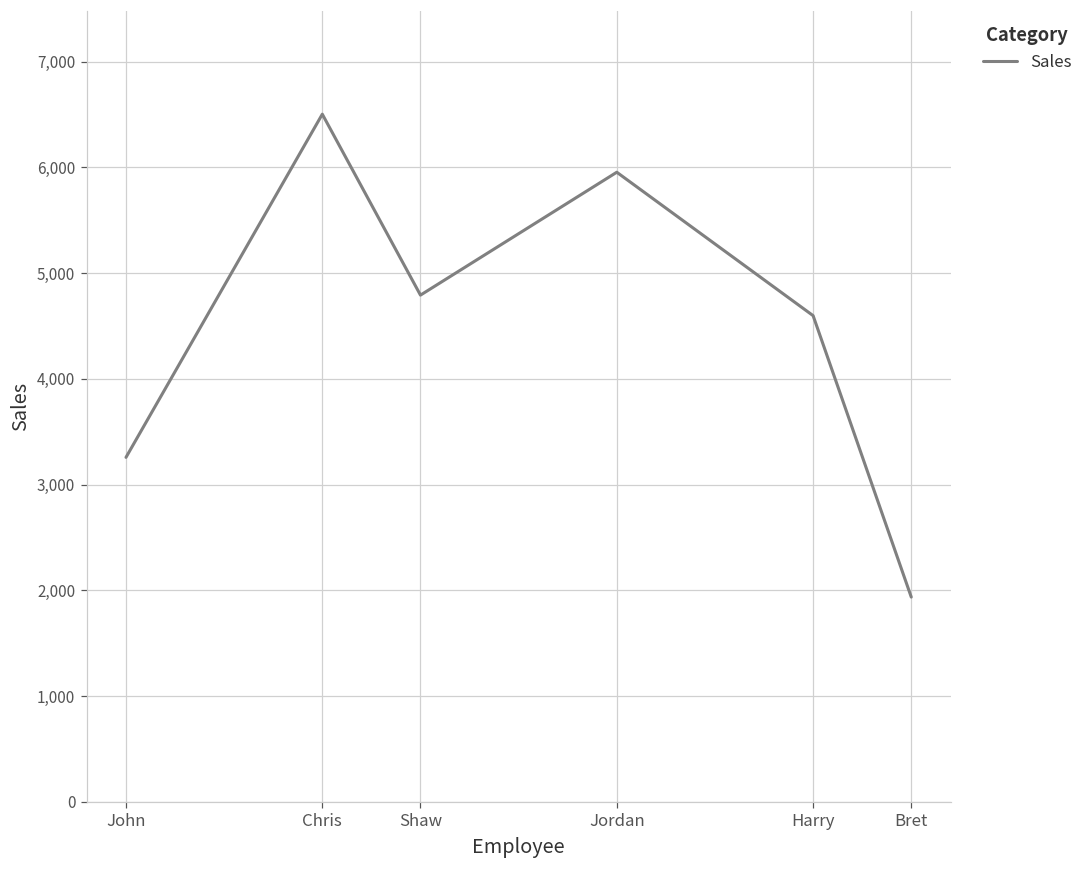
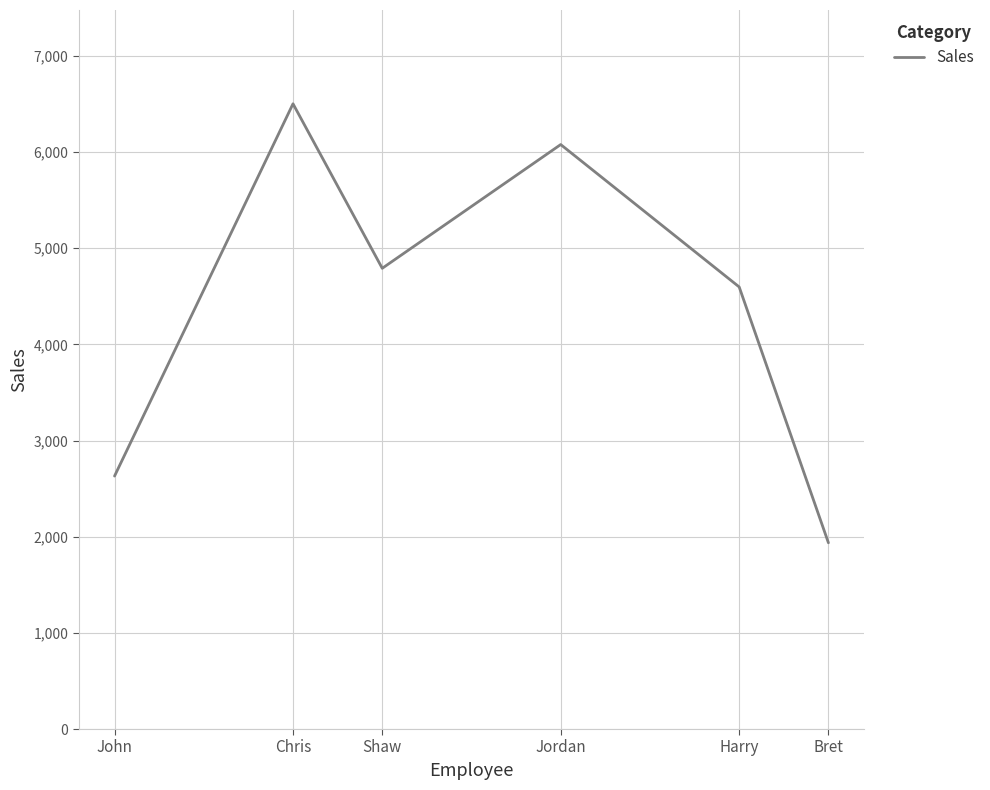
John: 3,300 -> 2,600
Jordan: 6,000 -> 6,100
